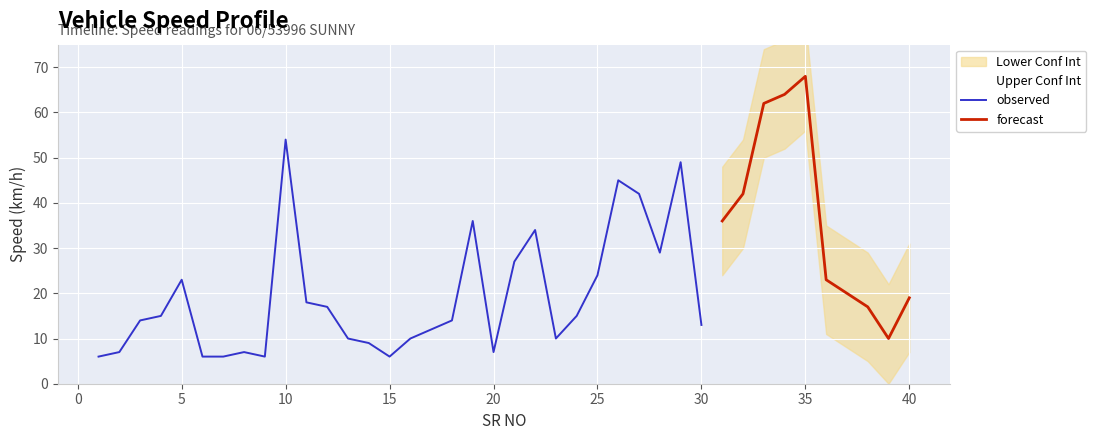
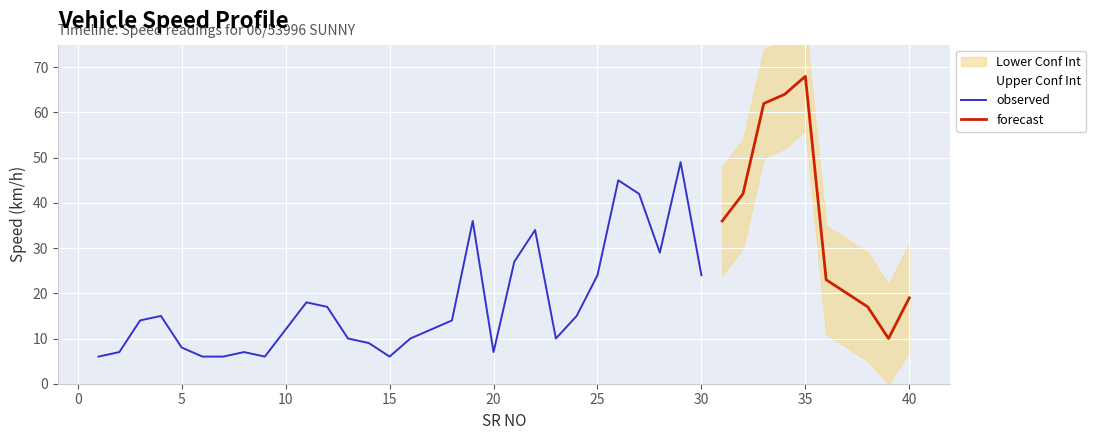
observed, 5: 23 -> 8
observed, 10: 54 -> 12
observed, 30: 13 -> 24
